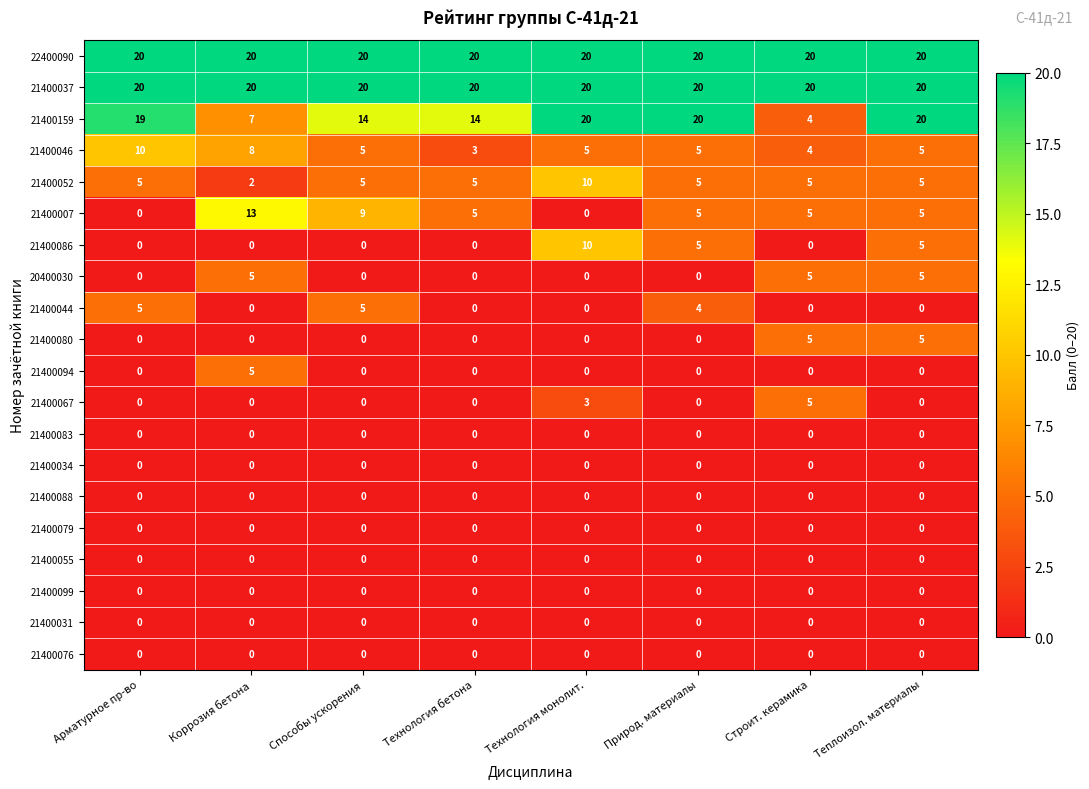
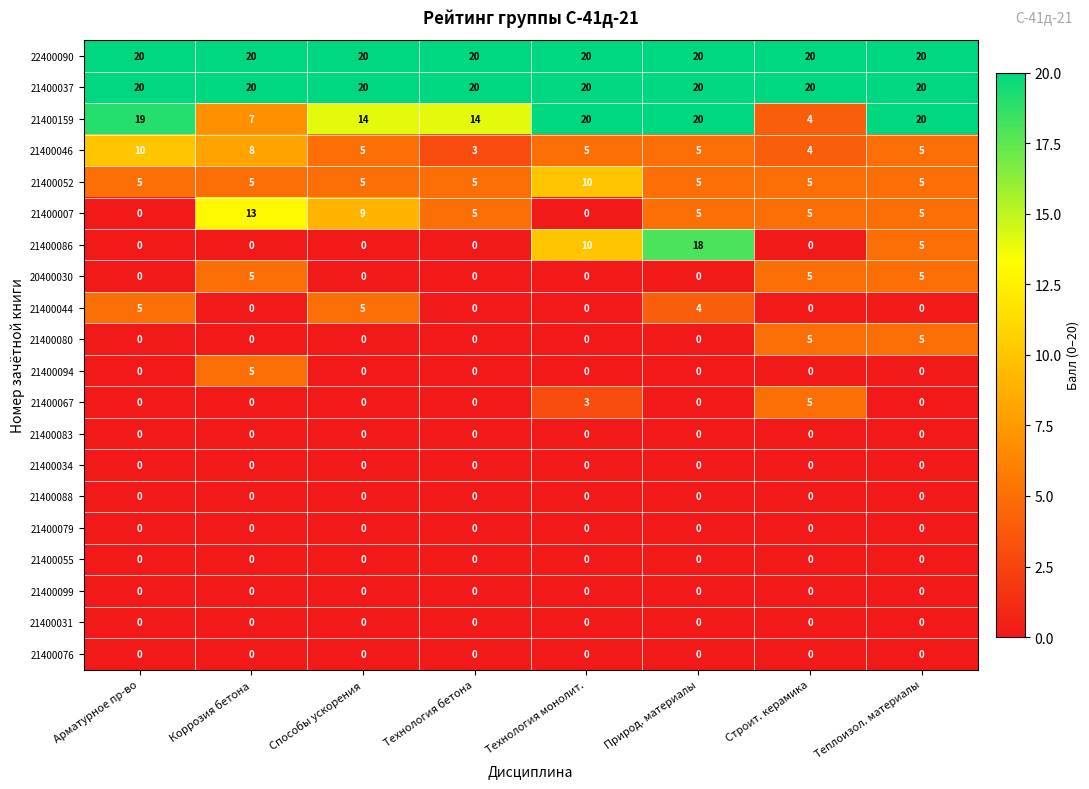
21400052, Коррозия бетона: 2 -> 5
21400086, Природ. материалы: 5 -> 18
